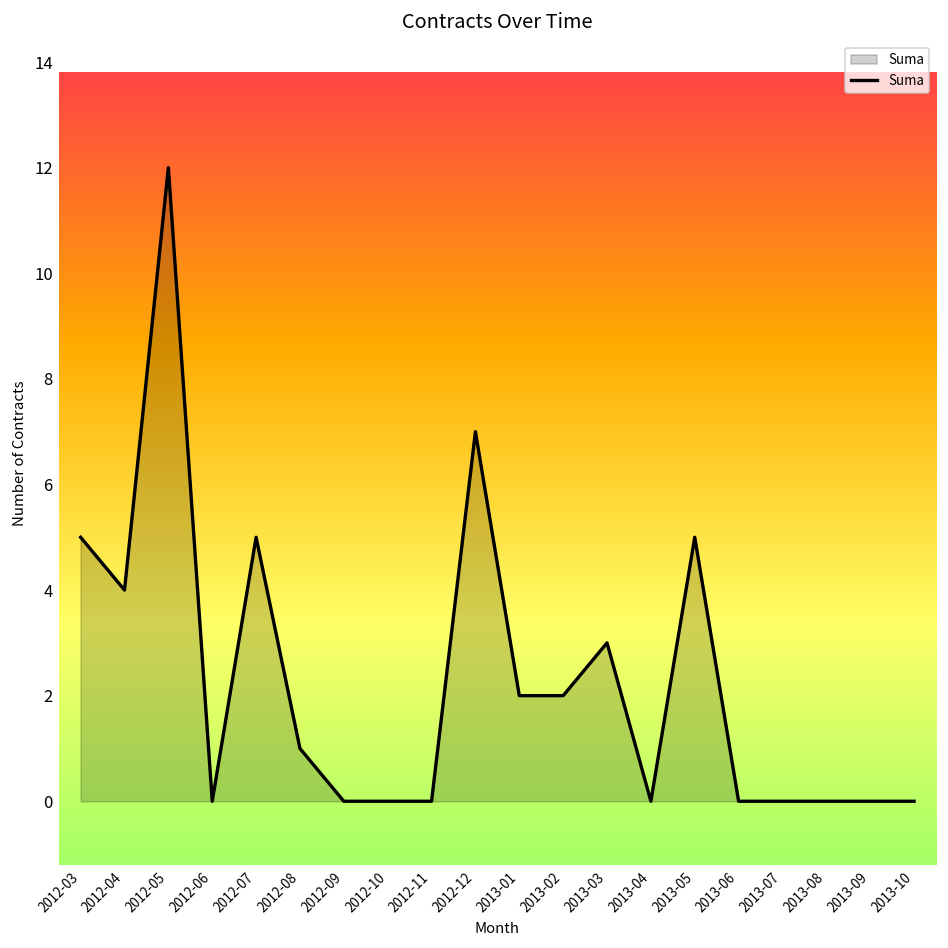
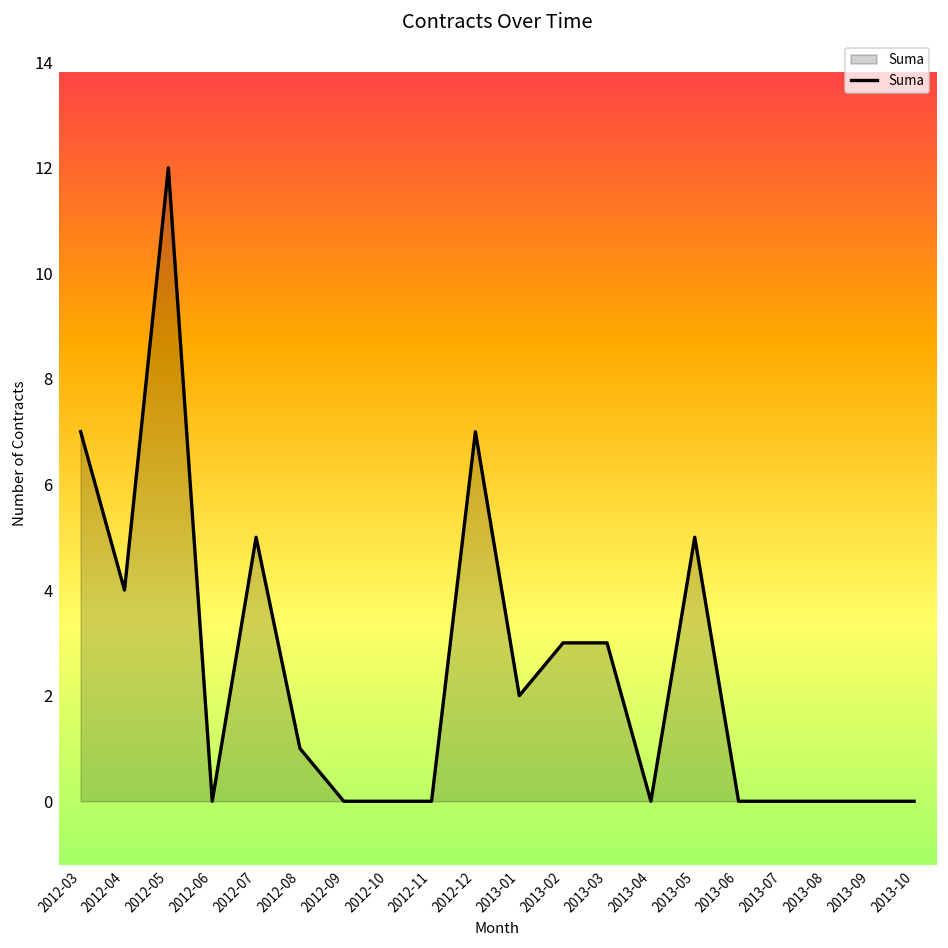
2012-03: 5 -> 7
2013-02: 2 -> 3
